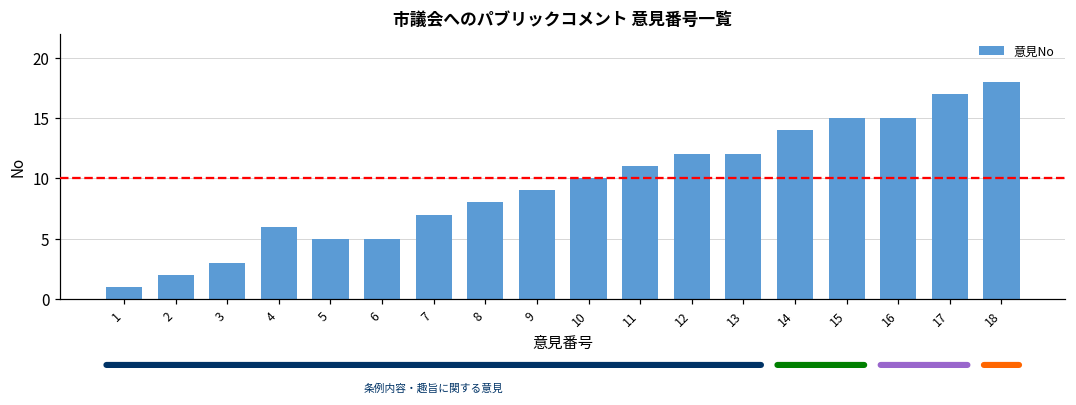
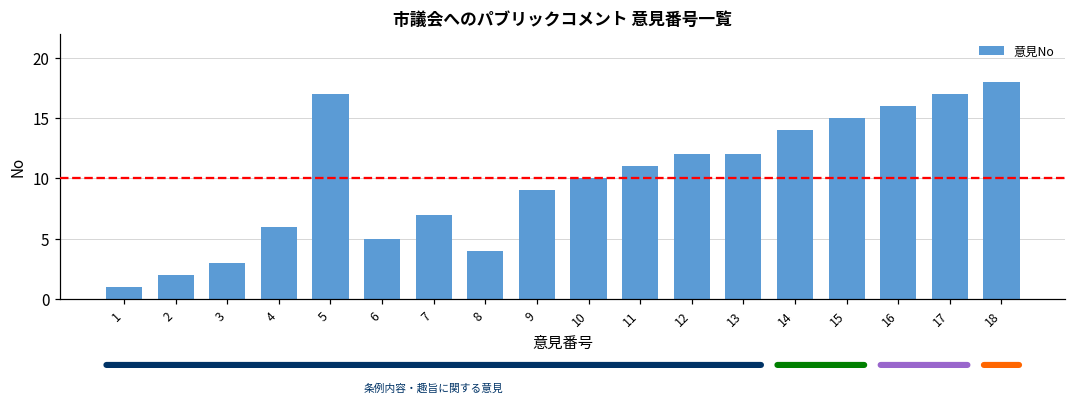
5: 5 -> 17
8: 8 -> 4
16: 15 -> 16
